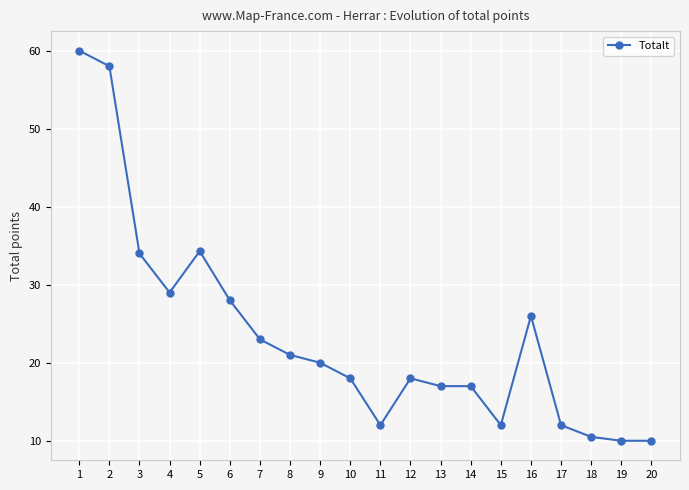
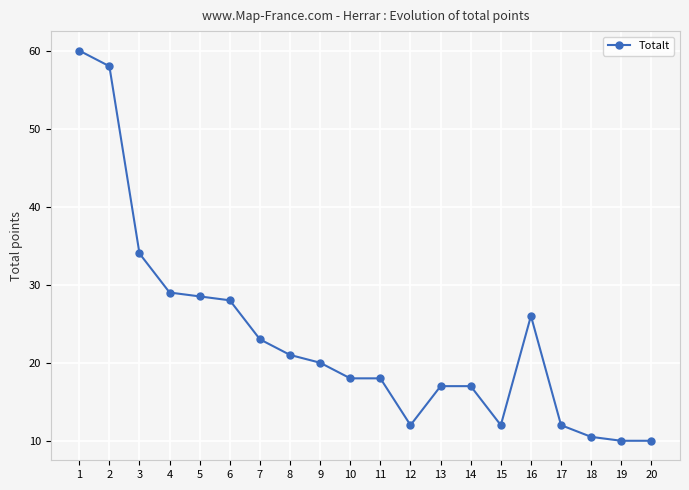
5: 34 -> 29
11: 12 -> 18
12: 18 -> 12
